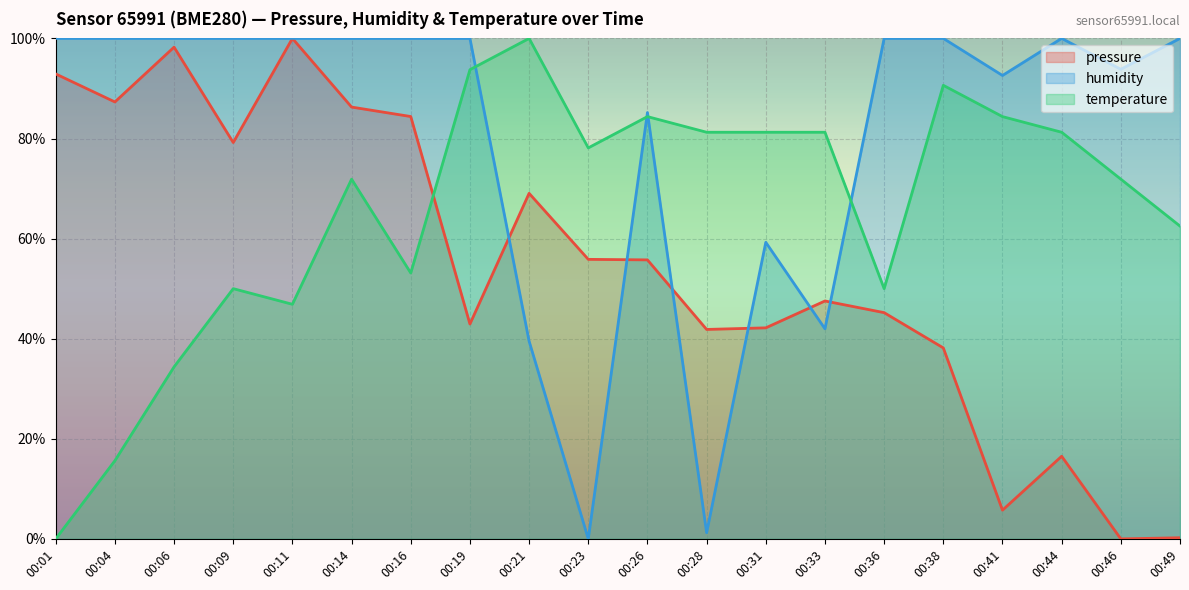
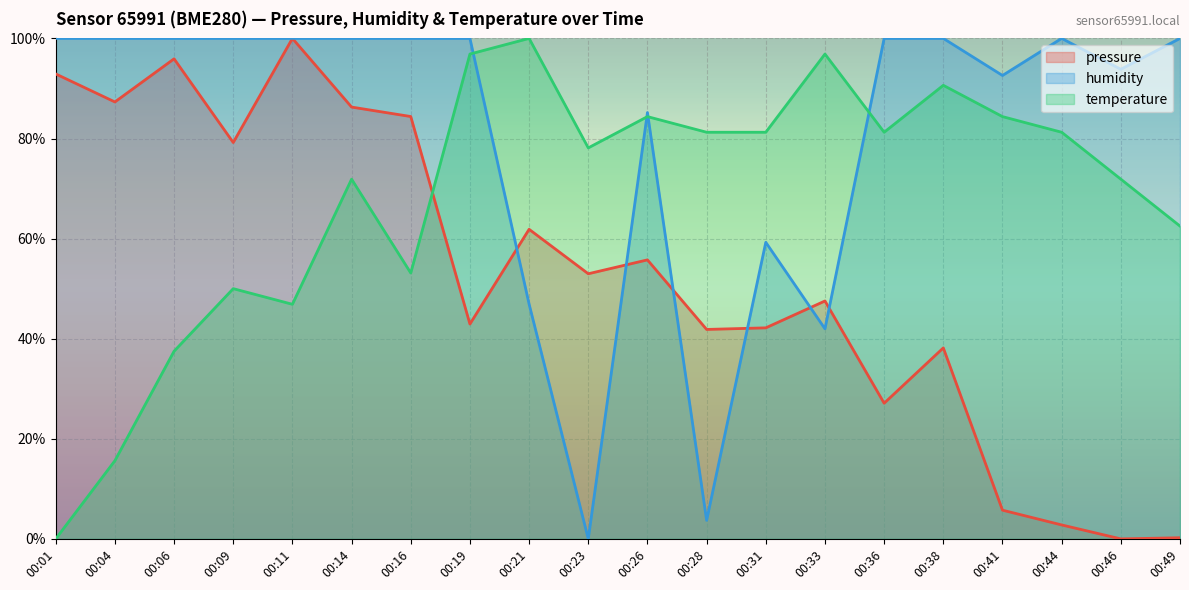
pressure, 00:06: 98% -> 96%
temperature, 00:06: 34% -> 38%
temperature, 00:19: 94% -> 97%
pressure, 00:21: 69% -> 62%
humidity, 00:21: 40% -> 47%
pressure, 00:23: 56% -> 53%
humidity, 00:28: 1% -> 4%
temperature, 00:33: 81% -> 97%
pressure, 00:36: 45% -> 27%
temperature, 00:36: 50% -> 81%
pressure, 00:44: 17% -> 3%
